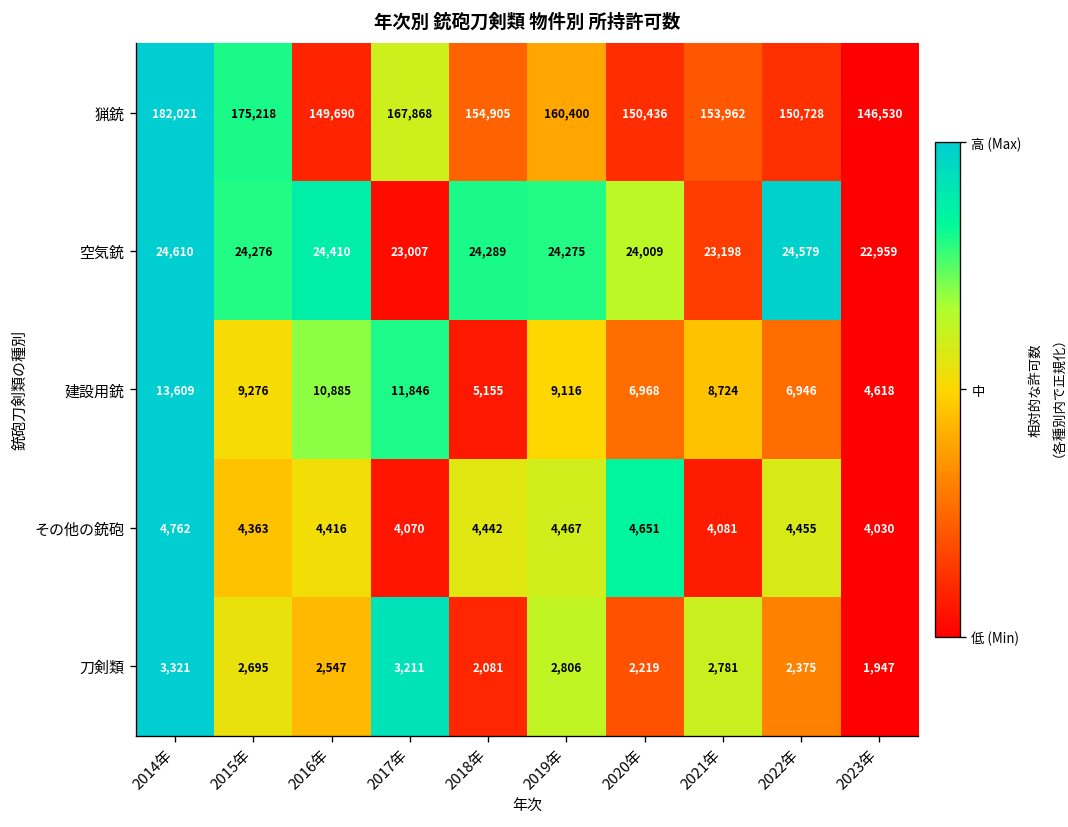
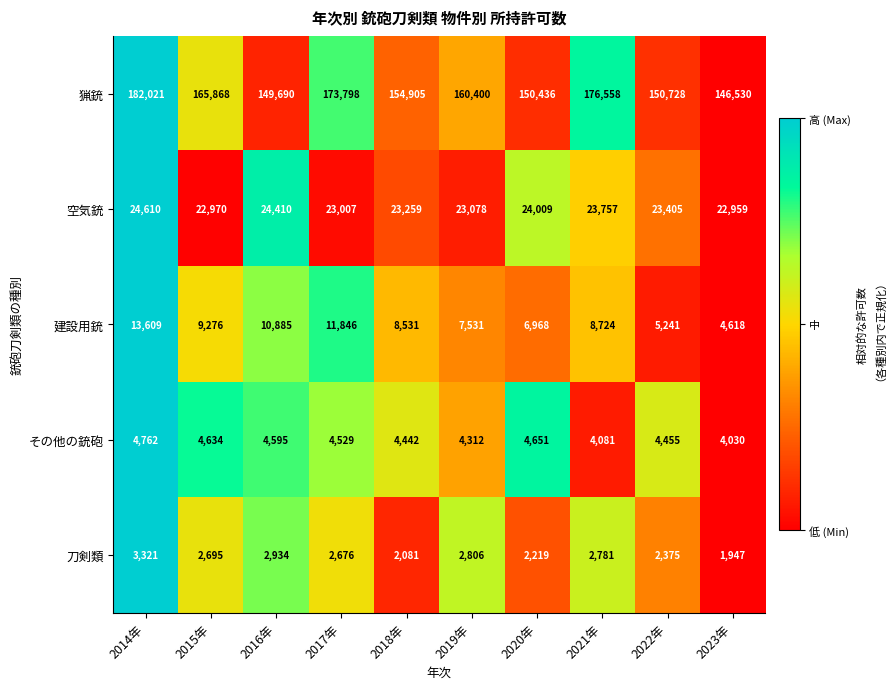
猟銃, 2015年: 175,218 -> 165,868
猟銃, 2017年: 167,868 -> 173,798
猟銃, 2021年: 153,962 -> 176,558
空気銃, 2015年: 24,276 -> 22,970
空気銃, 2018年: 24,289 -> 23,259
空気銃, 2019年: 24,275 -> 23,078
空気銃, 2021年: 23,198 -> 23,757
空気銃, 2022年: 24,579 -> 23,405
建設用銃, 2018年: 5,155 -> 8,531
建設用銃, 2019年: 9,116 -> 7,531
建設用銃, 2022年: 6,946 -> 5,241
その他の銃砲, 2015年: 4,363 -> 4,634
その他の銃砲, 2016年: 4,416 -> 4,595
その他の銃砲, 2017年: 4,070 -> 4,529
その他の銃砲, 2019年: 4,467 -> 4,312
刀剣類, 2016年: 2,547 -> 2,934
刀剣類, 2017年: 3,211 -> 2,676
